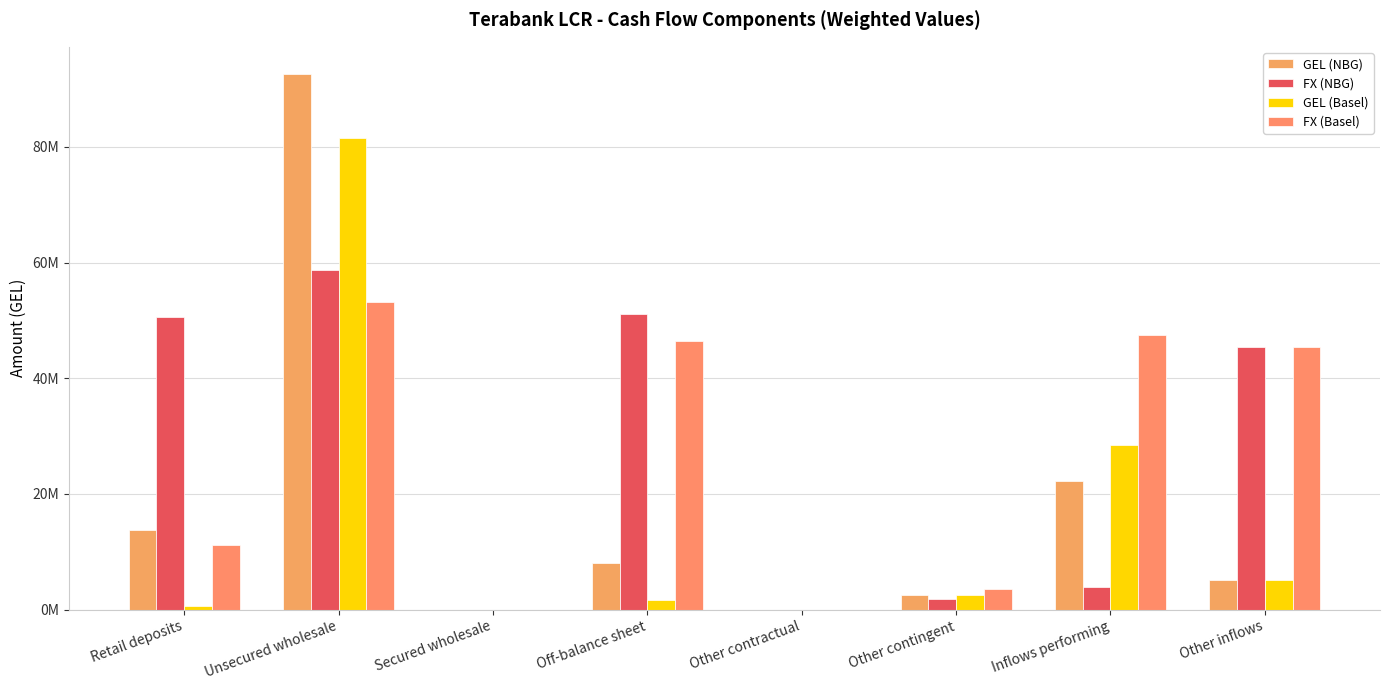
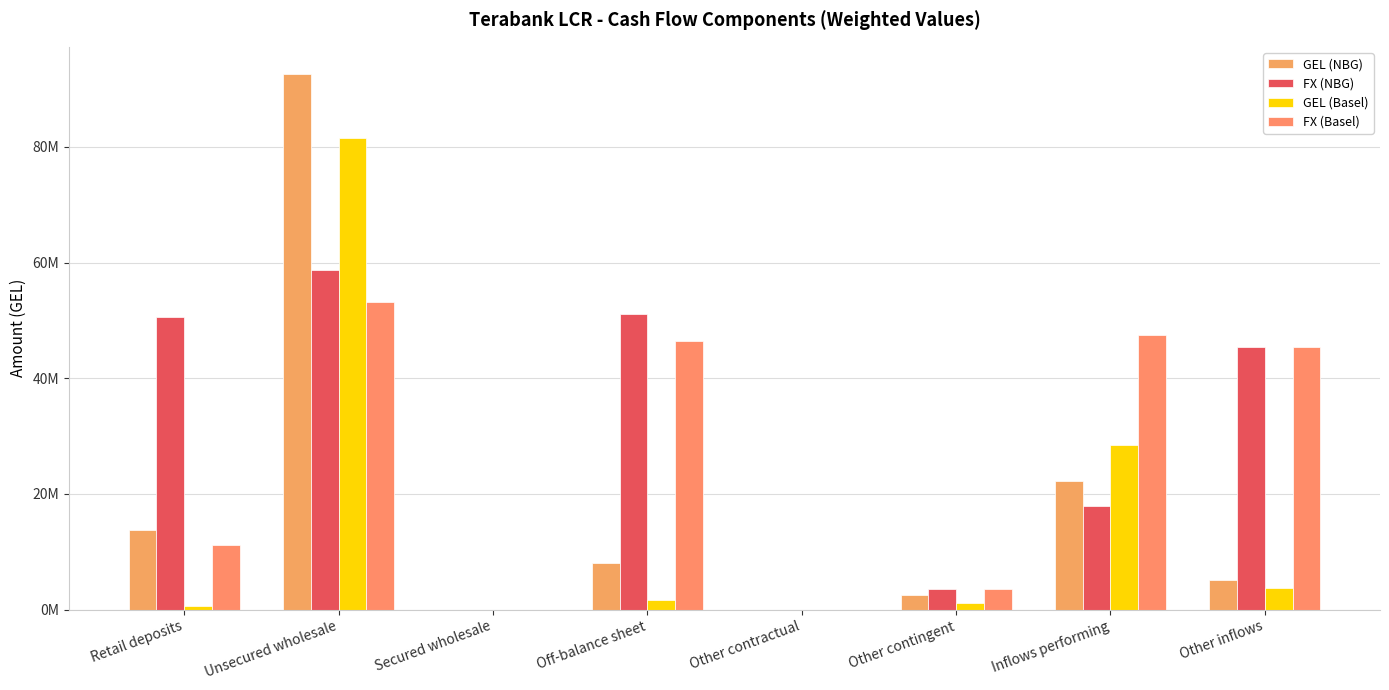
FX (NBG), Other contingent: 2000000 -> 4000000
GEL (Basel), Other contingent: 3000000 -> 1000000
FX (NBG), Inflows performing: 4000000 -> 18000000
GEL (Basel), Other inflows: 5000000 -> 4000000
